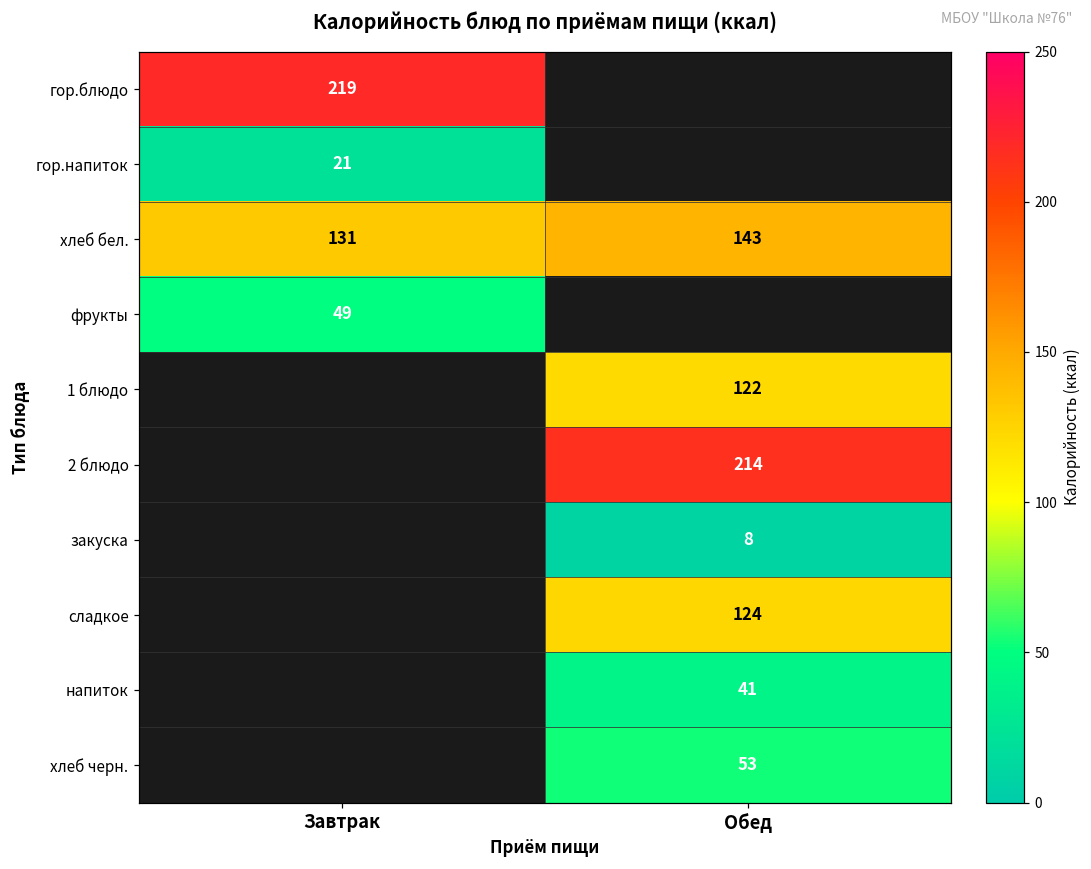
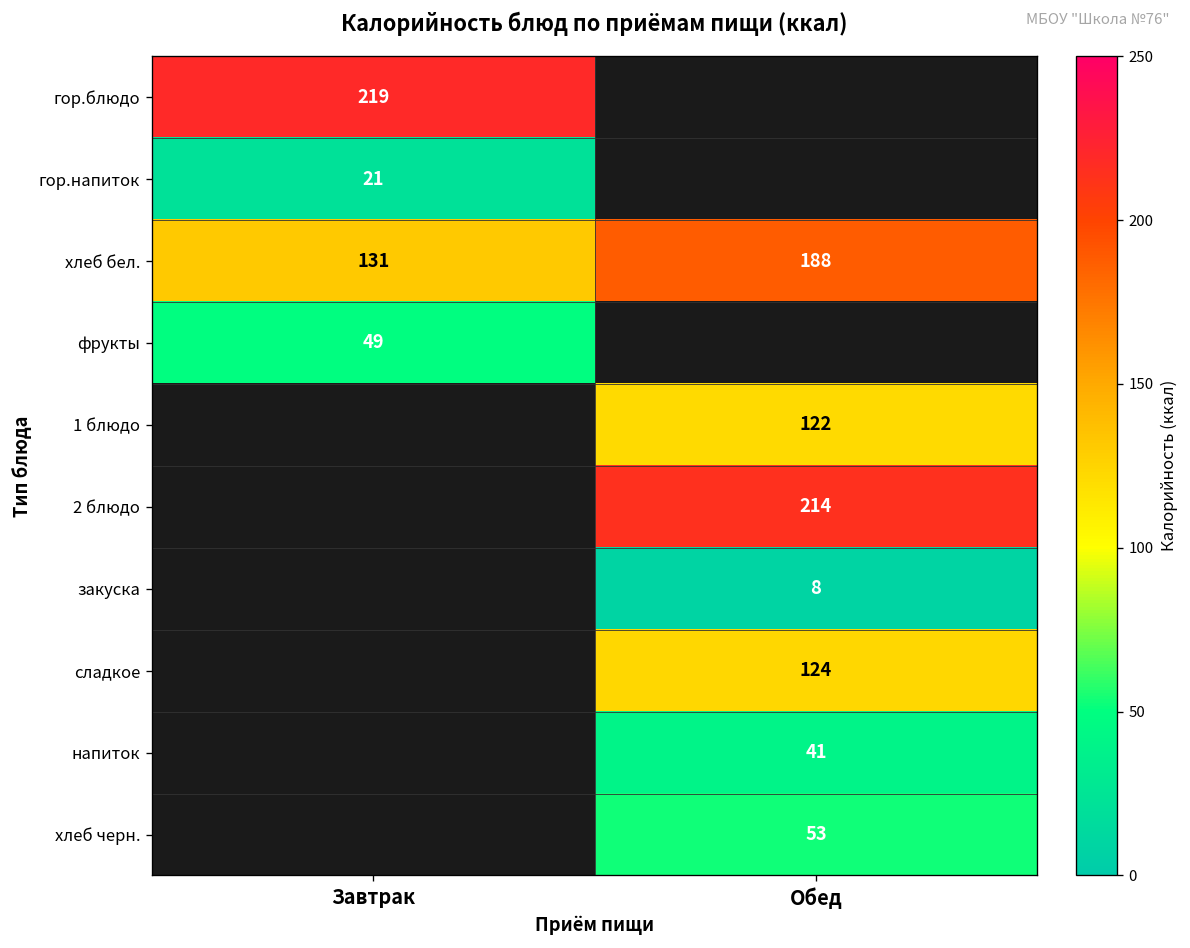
хлеб бел., Обед: 143 -> 188
